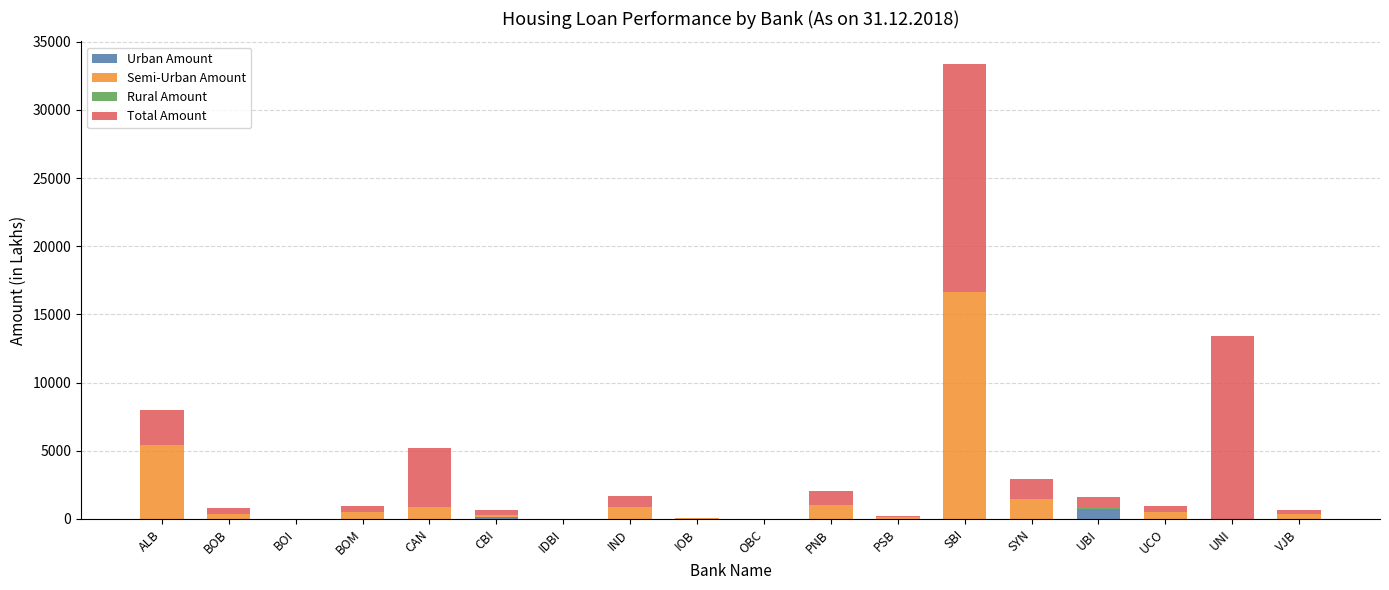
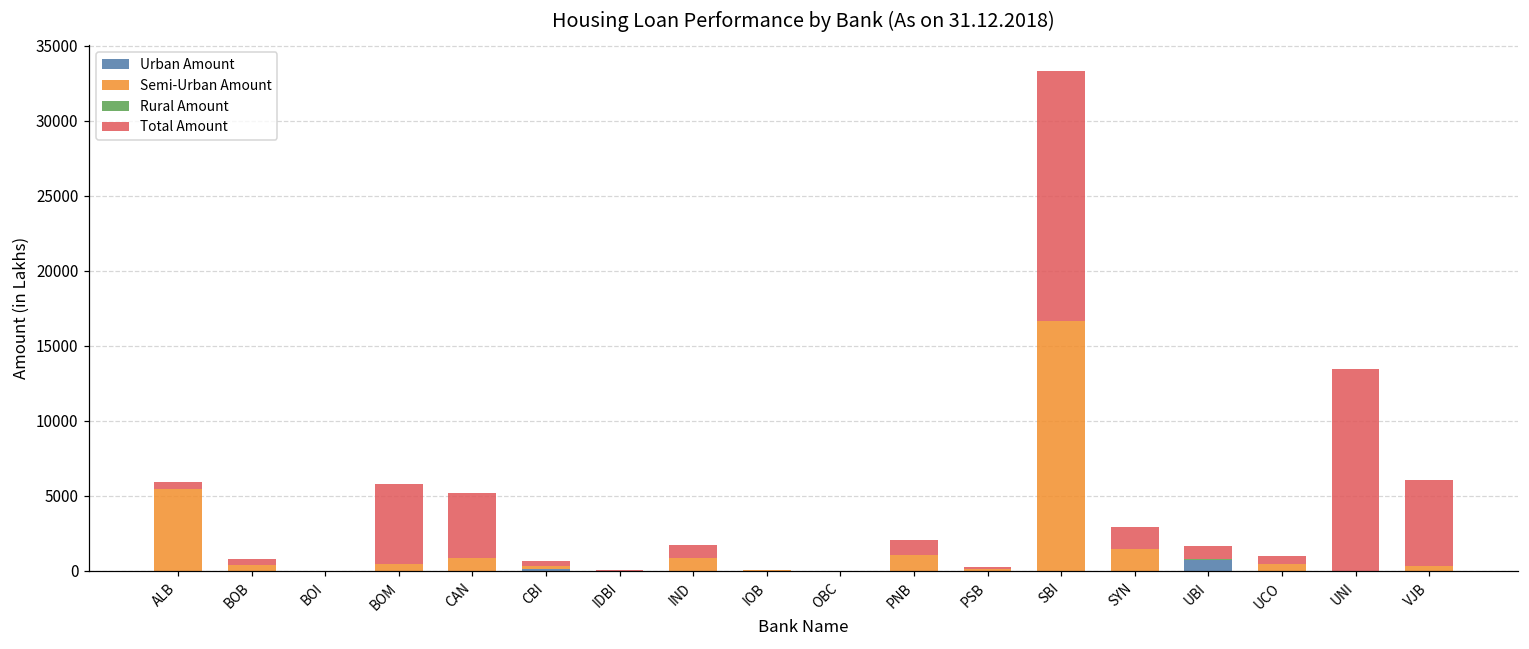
Total Amount, ALB: 2500 -> 500
Total Amount, BOM: 500 -> 5300
Total Amount, VJB: 300 -> 5700
